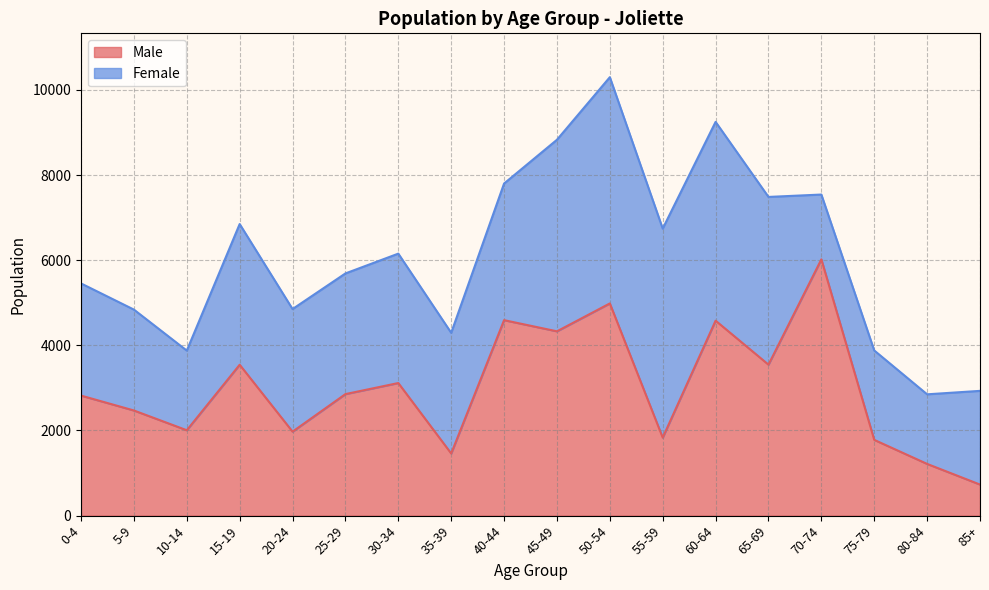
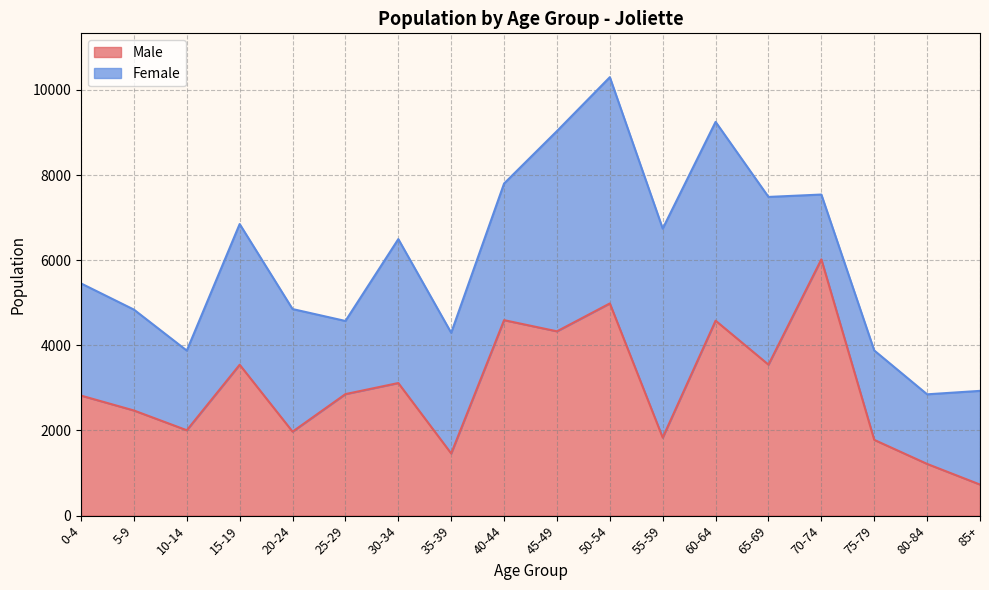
Female, 25-29: 2800 -> 1700
Female, 30-34: 3000 -> 3400
Female, 45-49: 4500 -> 4700
